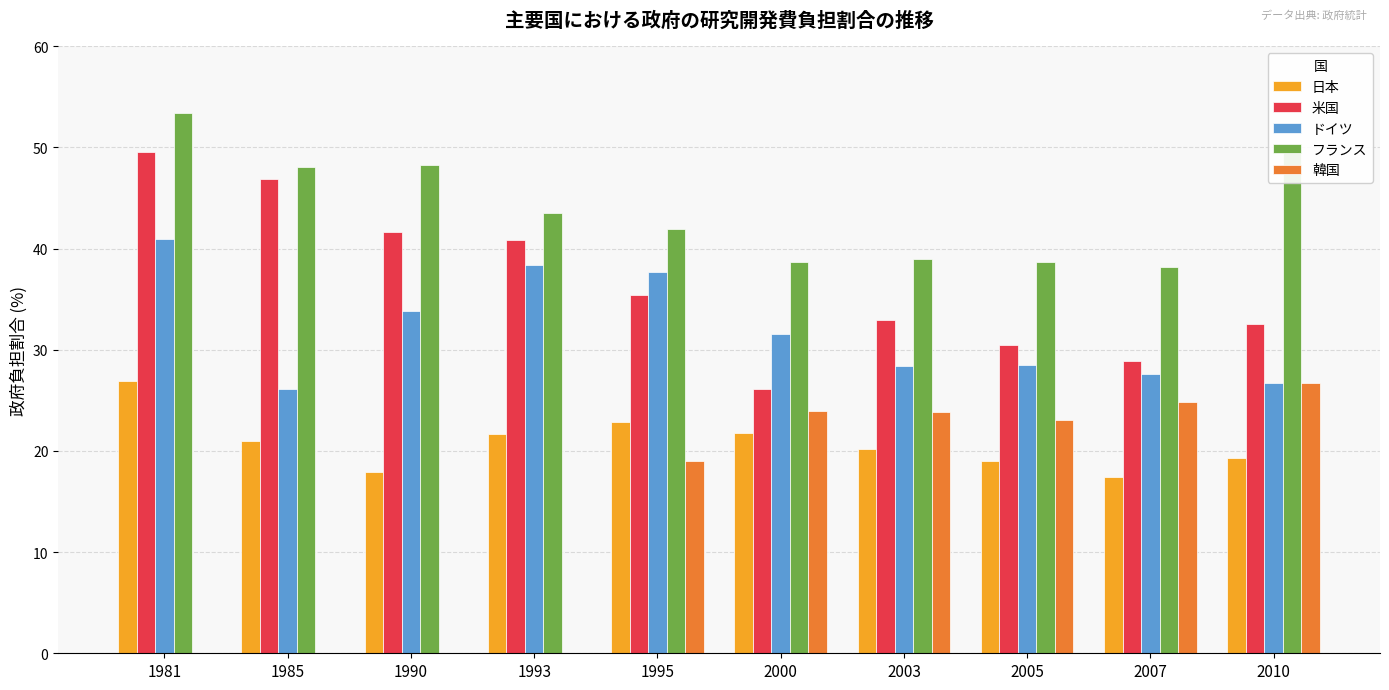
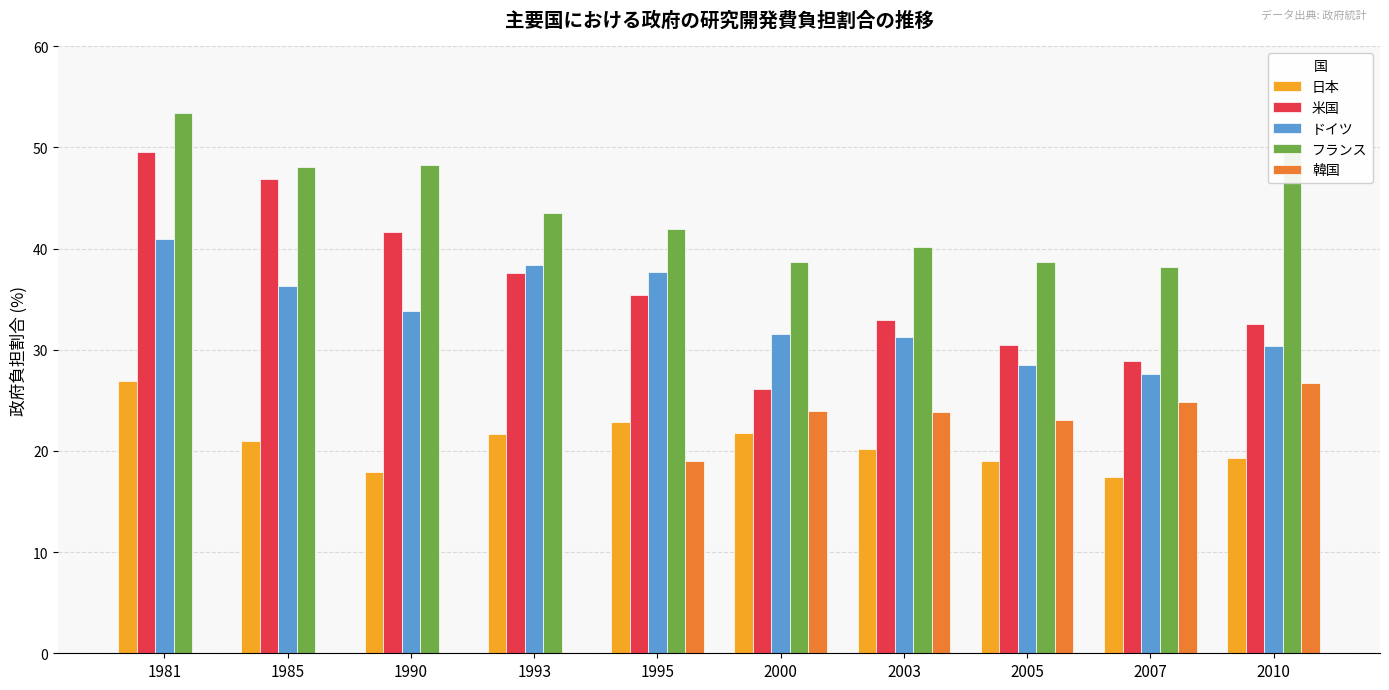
ドイツ, 1985: 26.1 -> 36.3
米国, 1993: 40.9 -> 37.6
ドイツ, 2003: 28.4 -> 31.3
フランス, 2003: 39.0 -> 40.1
ドイツ, 2010: 26.7 -> 30.4
